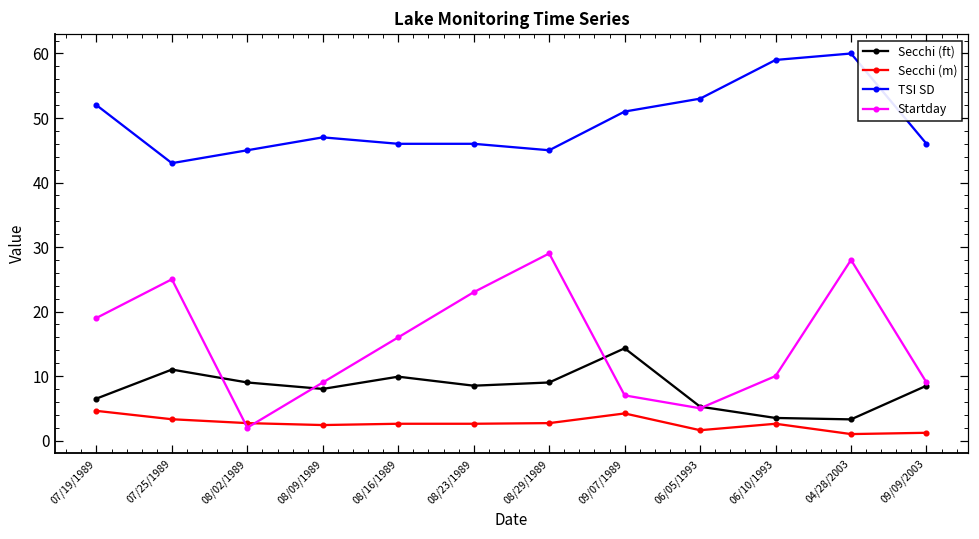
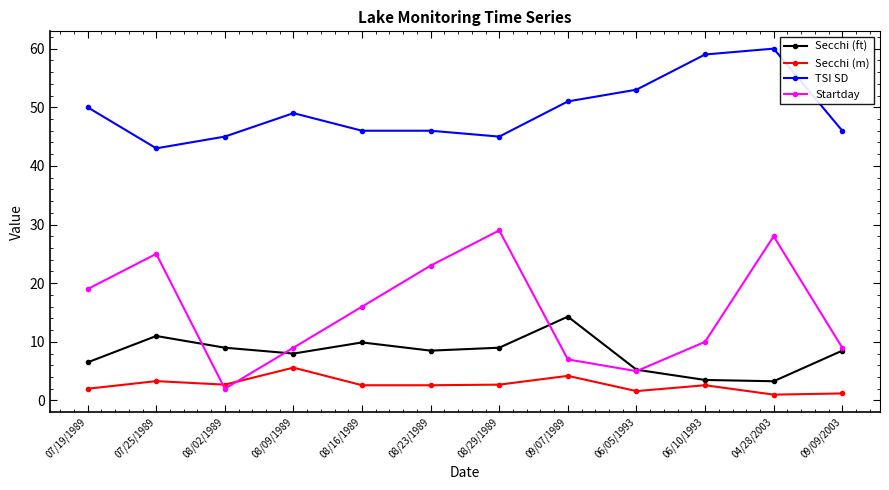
Secchi (m), 07/19/1989: 5 -> 2
TSI SD, 07/19/1989: 52 -> 50
Secchi (m), 08/09/1989: 2 -> 6
TSI SD, 08/09/1989: 47 -> 49
